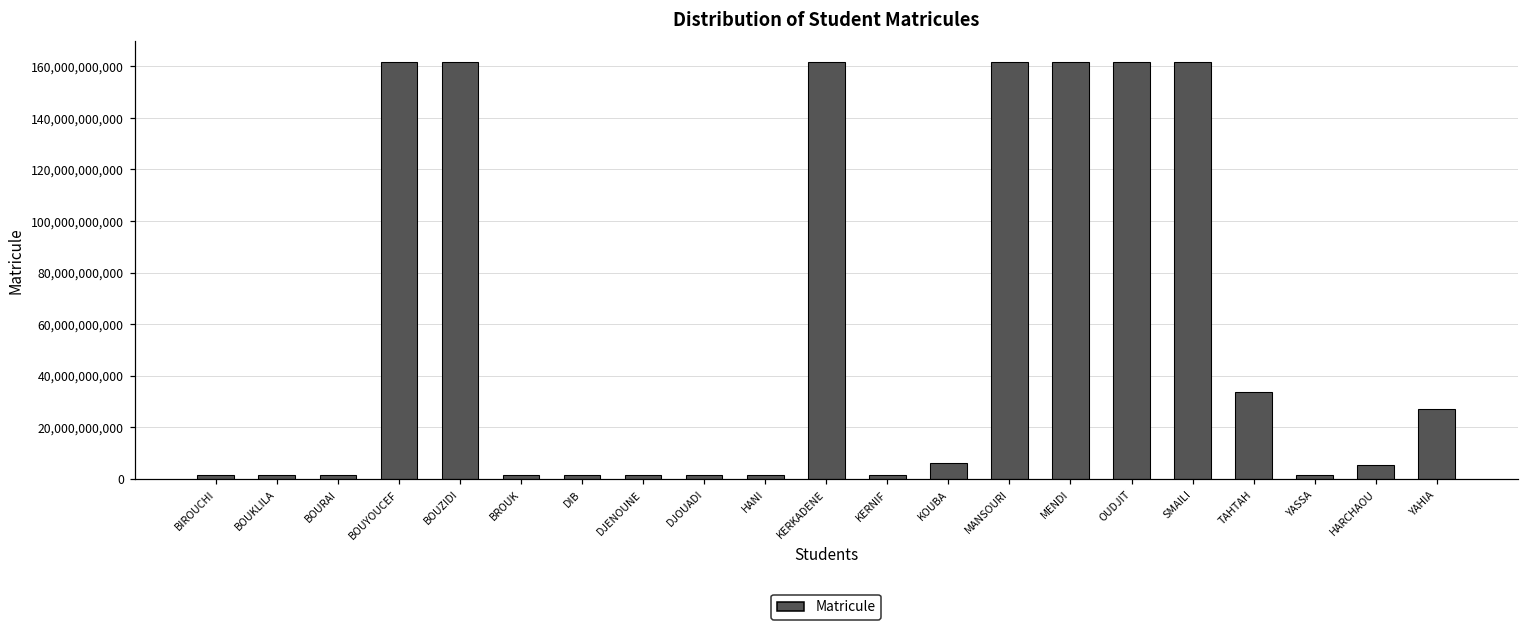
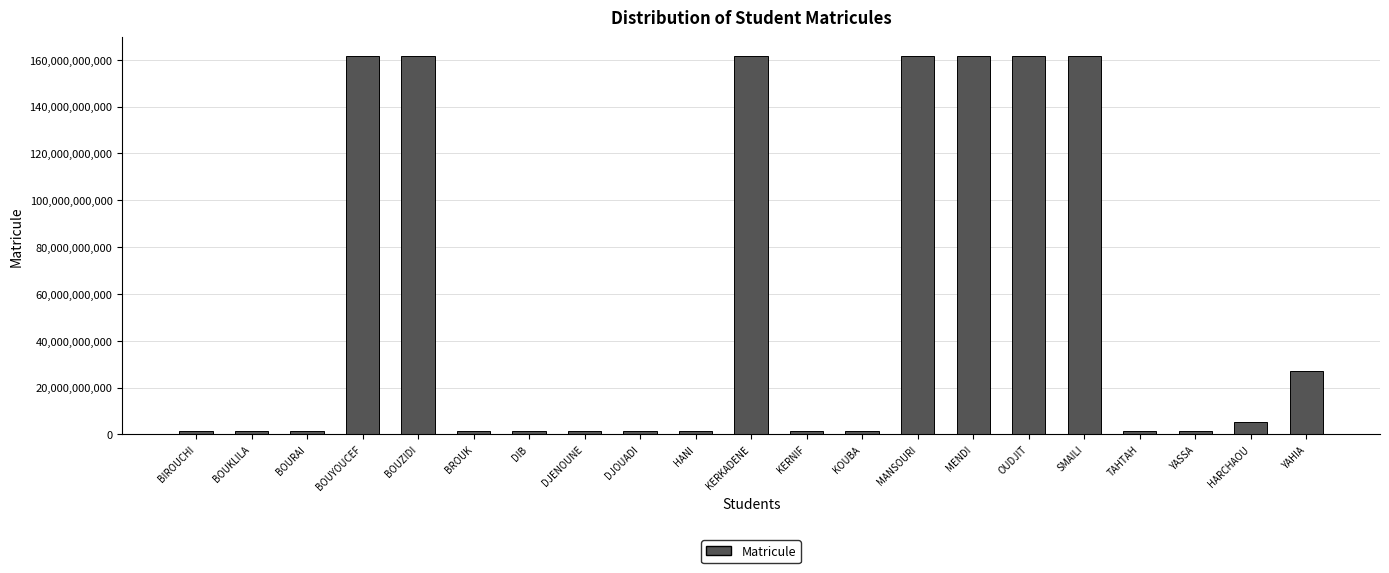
KOUBA: 6,000,000,000 -> 2,000,000,000
TAHTAH: 34,000,000,000 -> 2,000,000,000
